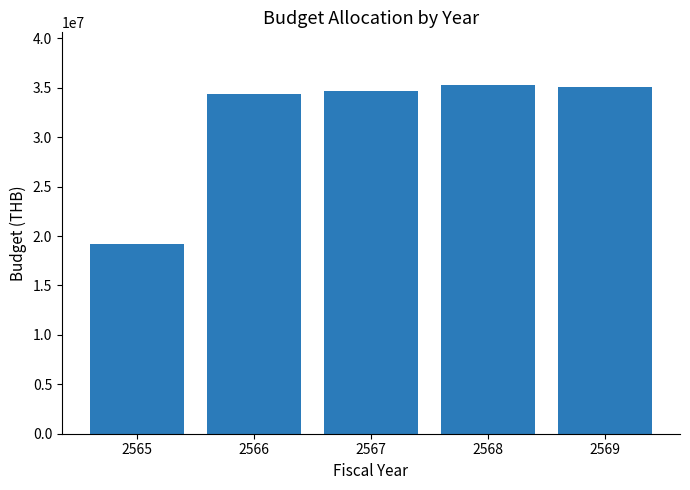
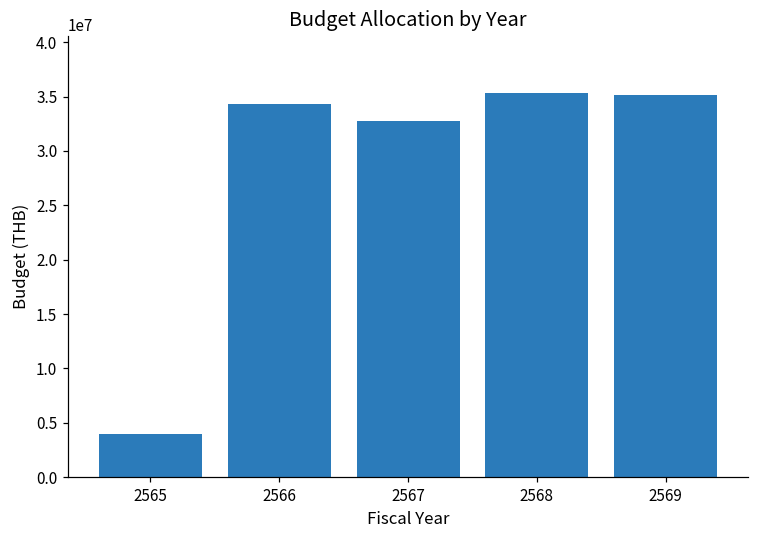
2565: 19000000 -> 4000000
2567: 35000000 -> 33000000
